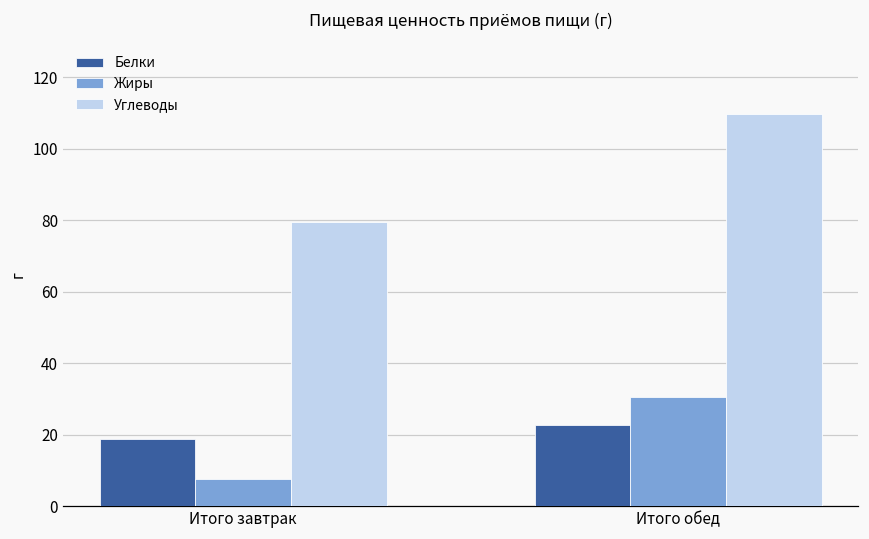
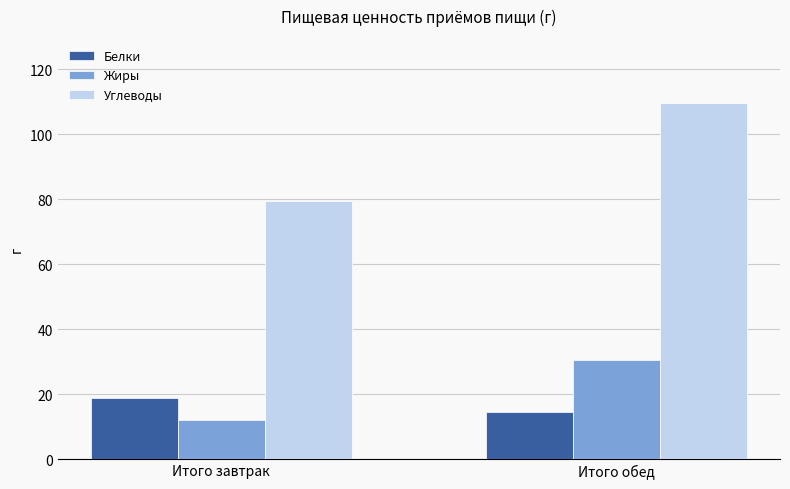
Жиры, Итого завтрак: 8 -> 12
Белки, Итого обед: 23 -> 15
